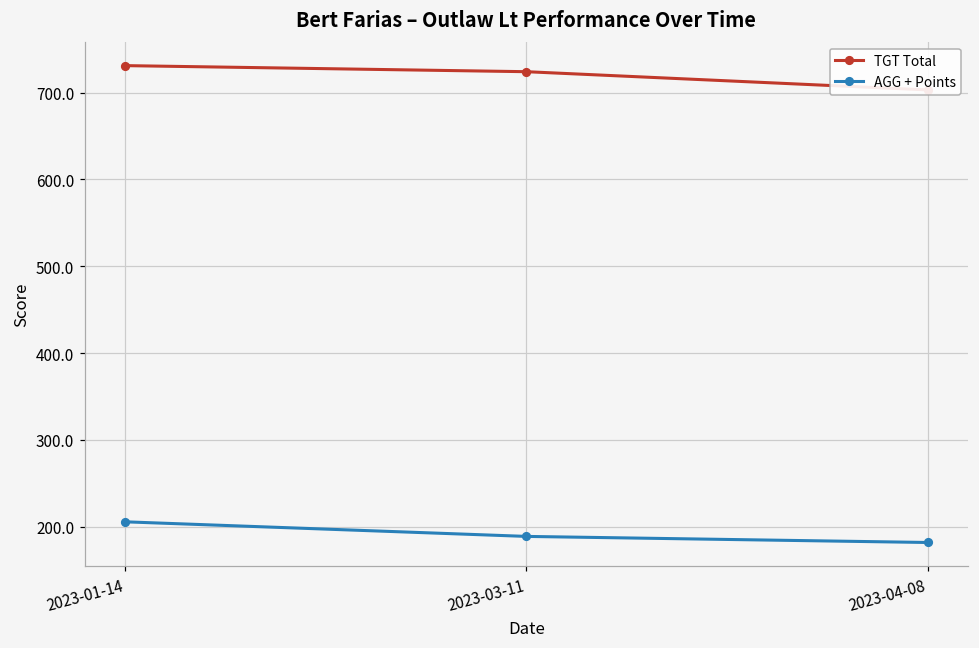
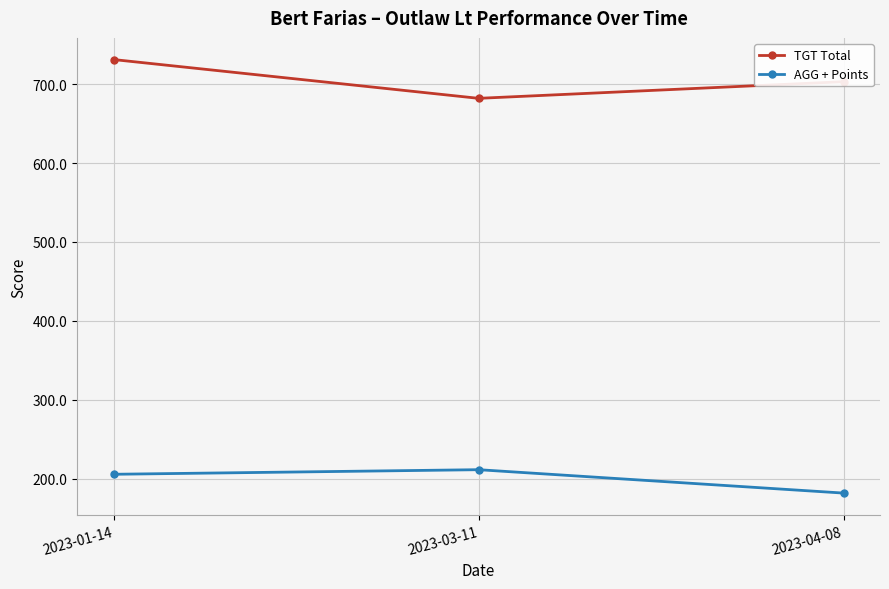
TGT Total, 2023-03-11: 720 -> 680
AGG + Points, 2023-03-11: 190 -> 210
